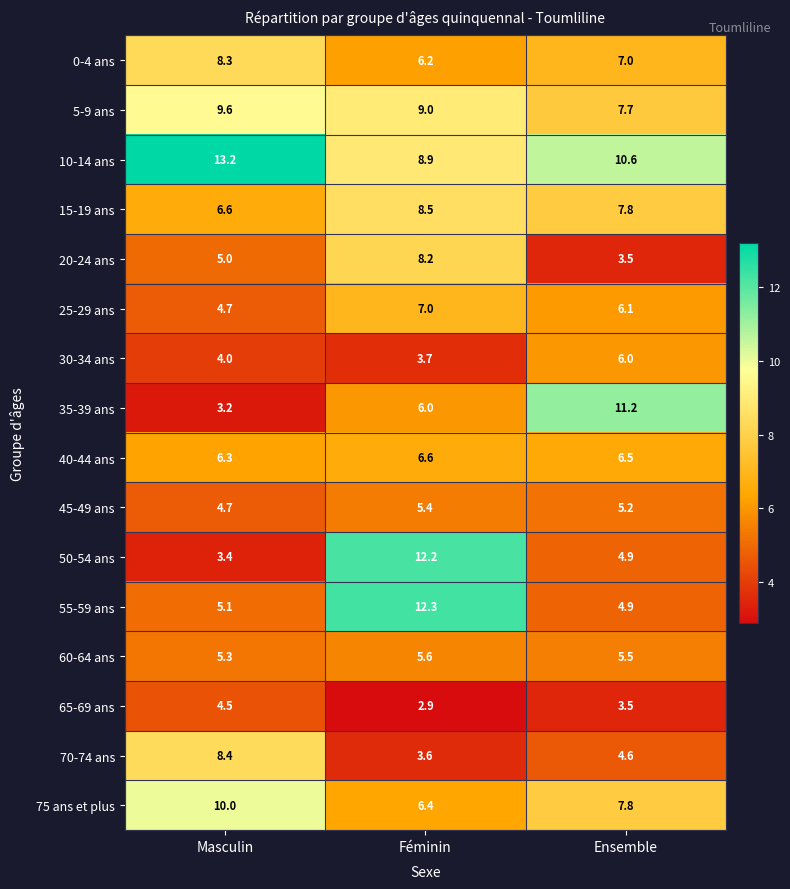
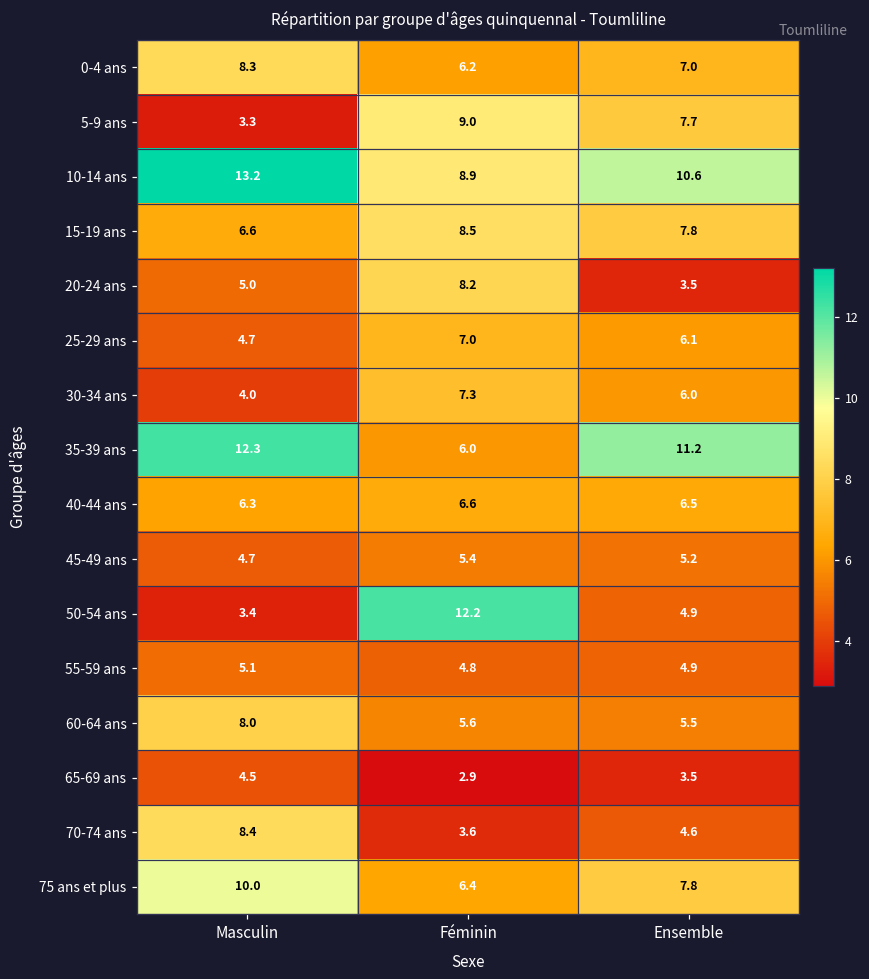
5-9 ans, Masculin: 9.6 -> 3.3
30-34 ans, Féminin: 3.7 -> 7.3
35-39 ans, Masculin: 3.2 -> 12.3
55-59 ans, Féminin: 12.3 -> 4.8
60-64 ans, Masculin: 5.3 -> 8.0
